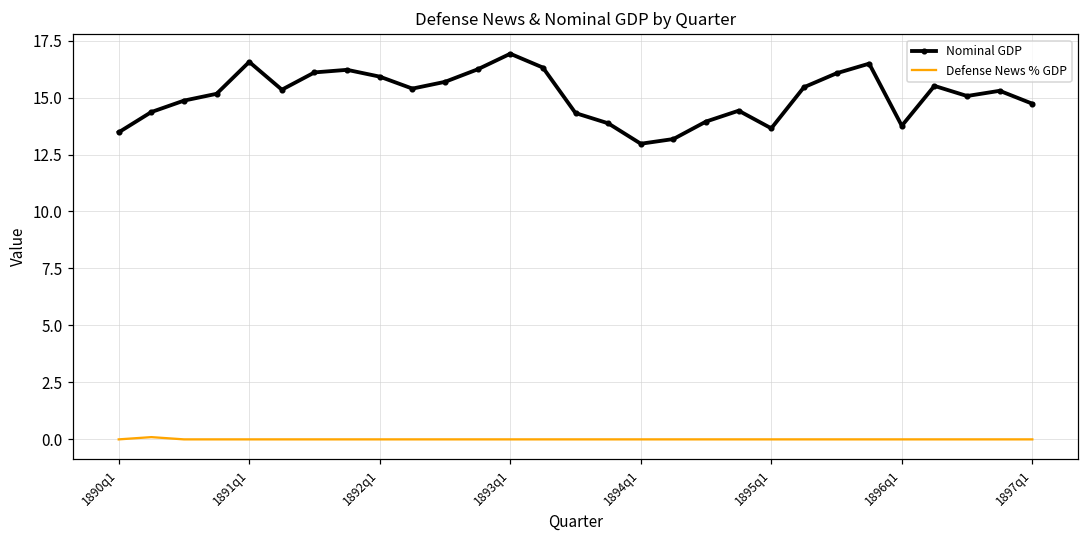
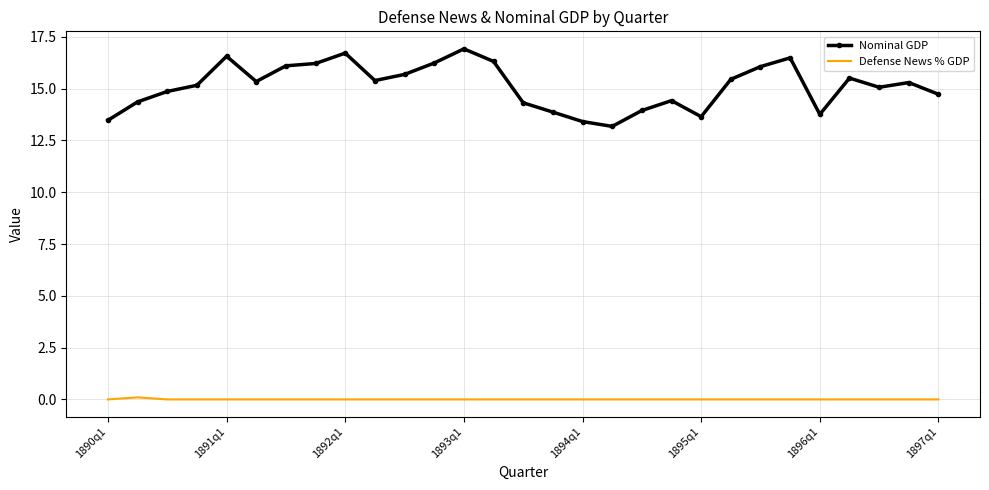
Nominal GDP, 1892q1: 15.9 -> 16.7
Nominal GDP, 1894q1: 13.0 -> 13.4
